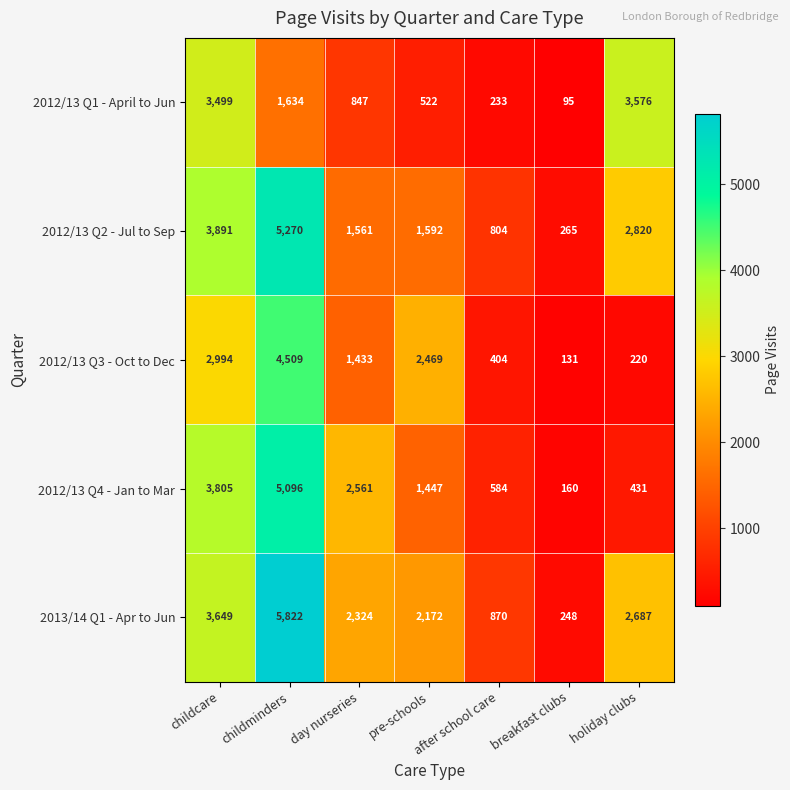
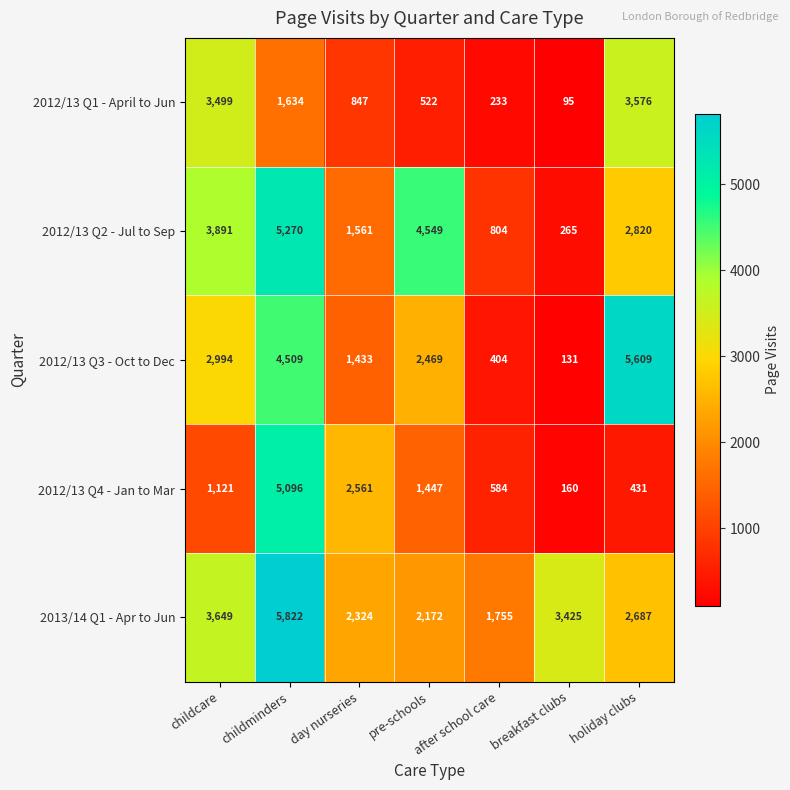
2012/13 Q2 - Jul to Sep, pre-schools: 1,592 -> 4,549
2012/13 Q3 - Oct to Dec, holiday clubs: 220 -> 5,609
2012/13 Q4 - Jan to Mar, childcare: 3,805 -> 1,121
2013/14 Q1 - Apr to Jun, after school care: 870 -> 1,755
2013/14 Q1 - Apr to Jun, breakfast clubs: 248 -> 3,425
